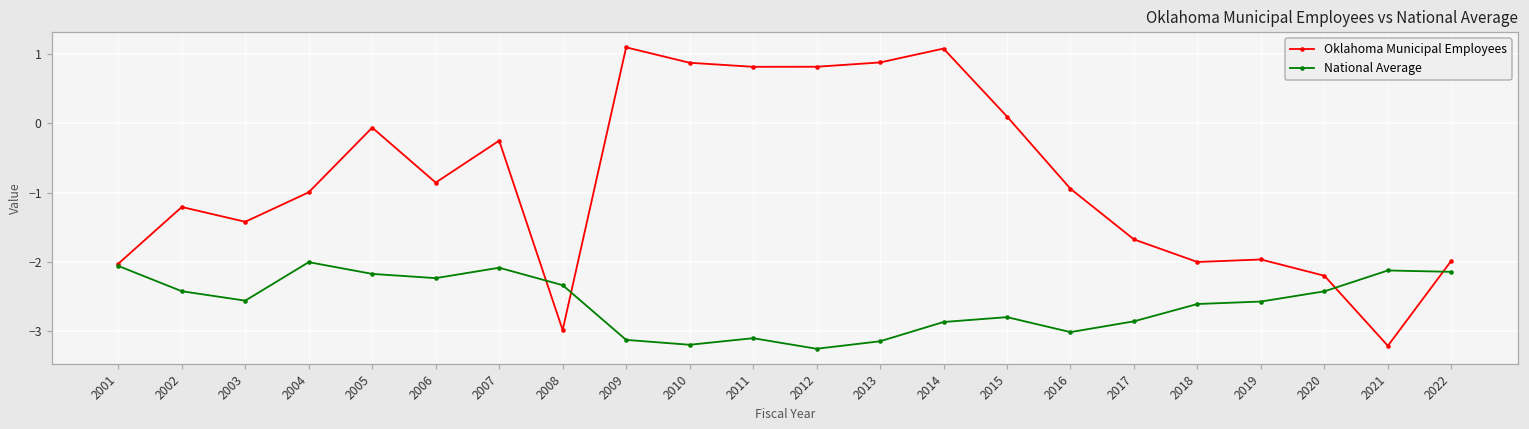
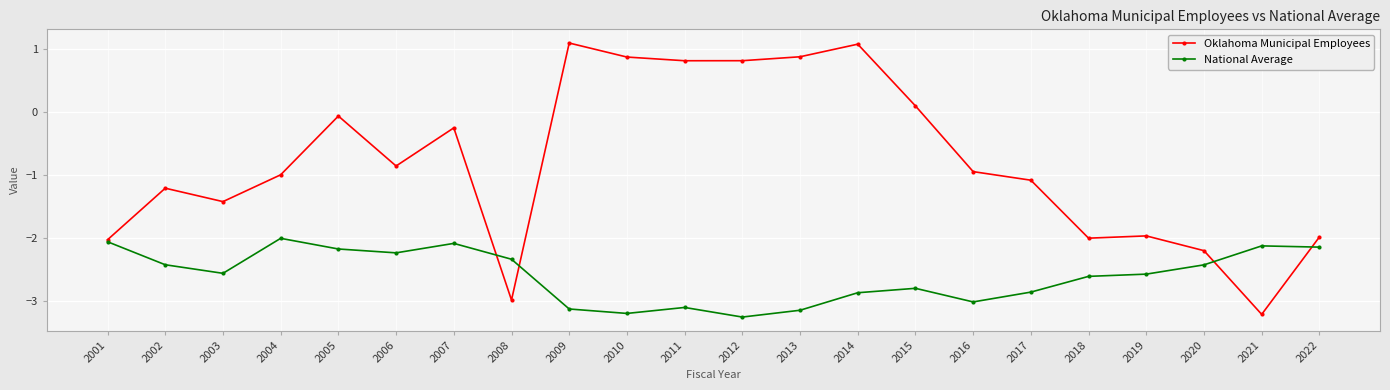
Oklahoma Municipal Employees, 2017: -1.7 -> -1.1
